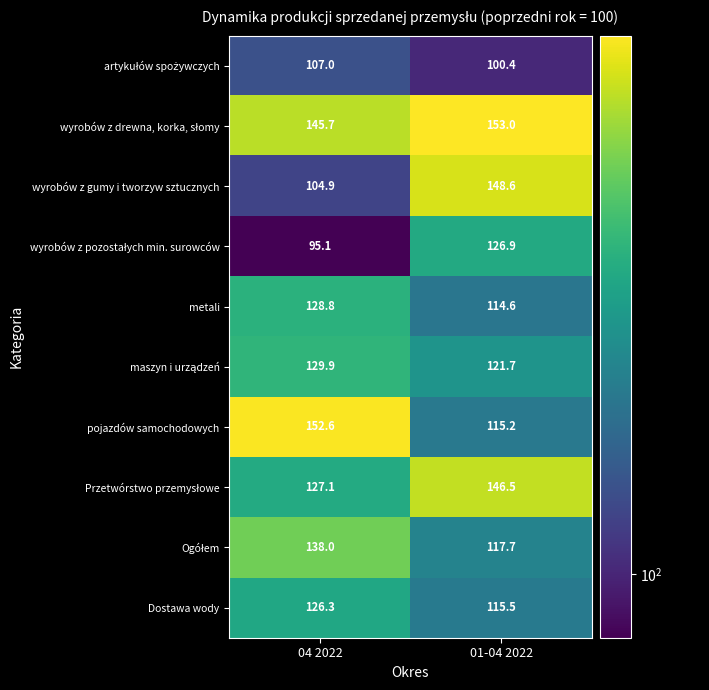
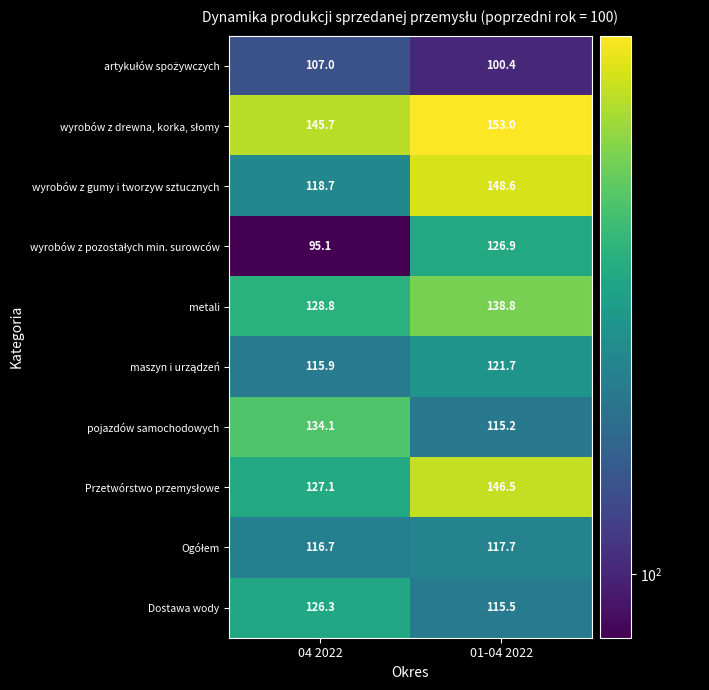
wyrobów z gumy i tworzyw sztucznych, 04 2022: 104.9 -> 118.7
metali, 01-04 2022: 114.6 -> 138.8
maszyn i urządzeń, 04 2022: 129.9 -> 115.9
pojazdów samochodowych, 04 2022: 152.6 -> 134.1
Ogółem, 04 2022: 138.0 -> 116.7
